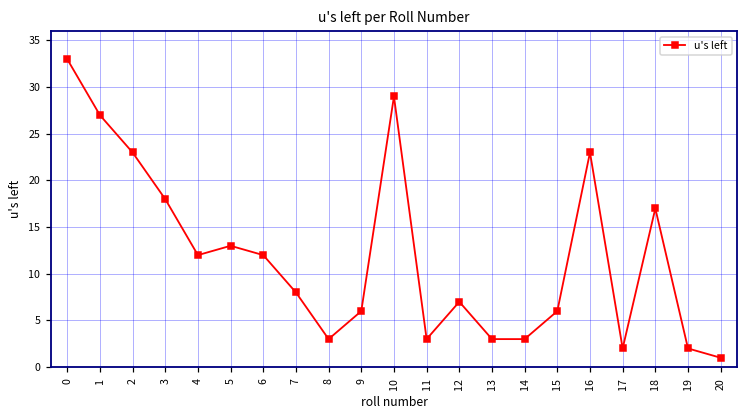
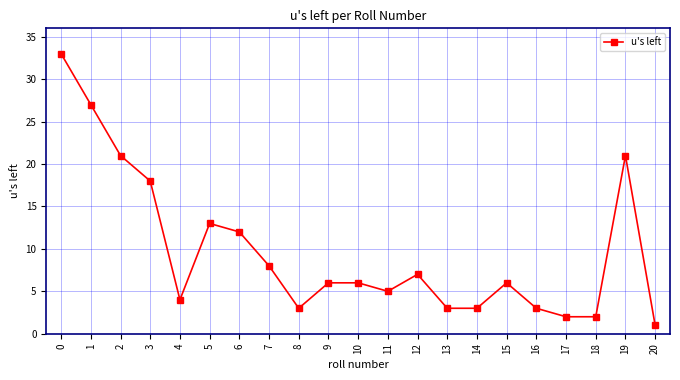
2: 23 -> 21
4: 12 -> 4
10: 29 -> 6
11: 3 -> 5
16: 23 -> 3
18: 17 -> 2
19: 2 -> 21
